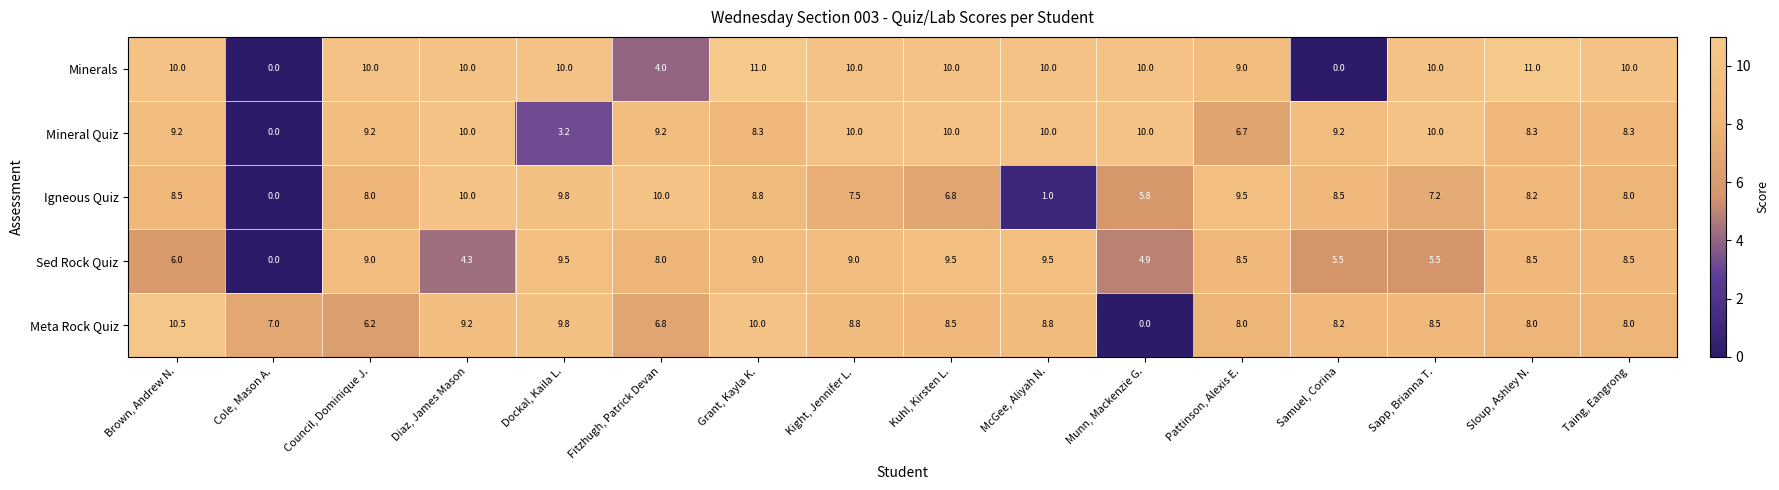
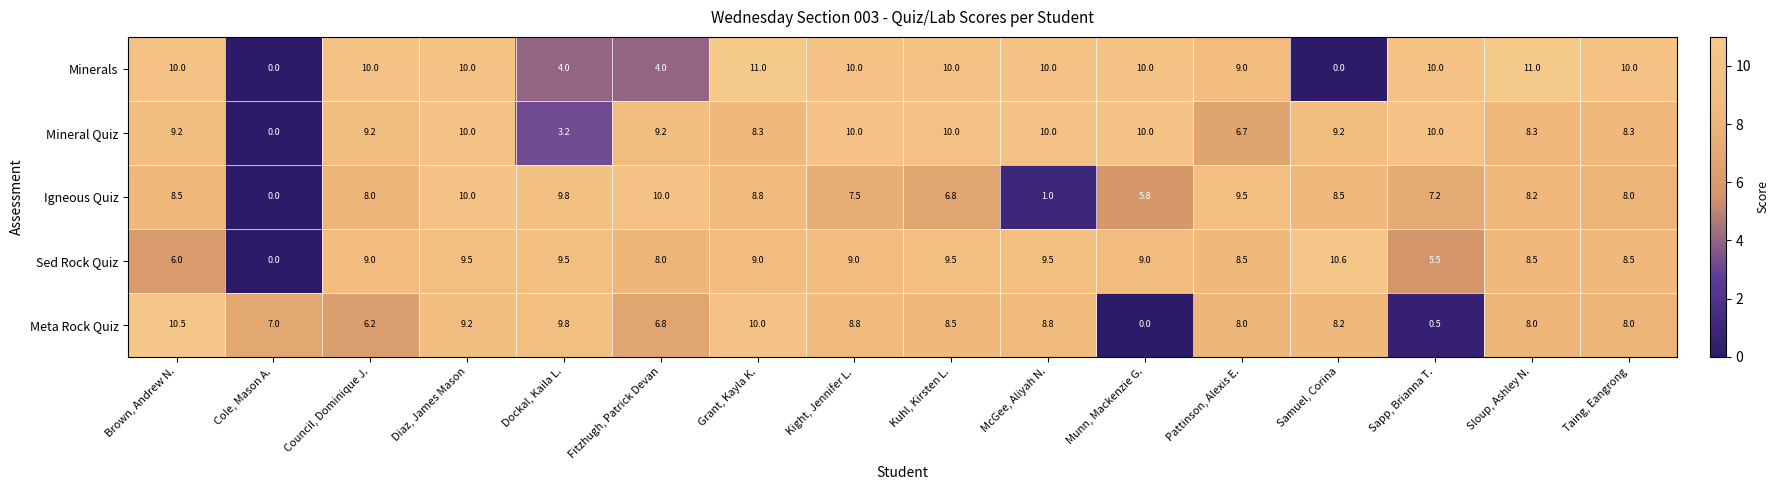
Minerals, Dockal, Kaila L.: 10.0 -> 4.0
Sed Rock Quiz, Diaz, James Mason: 4.3 -> 9.5
Sed Rock Quiz, Munn, Mackenzie G.: 4.9 -> 9.0
Sed Rock Quiz, Samuel, Corina: 5.5 -> 10.6
Meta Rock Quiz, Sapp, Brianna T.: 8.5 -> 0.5
